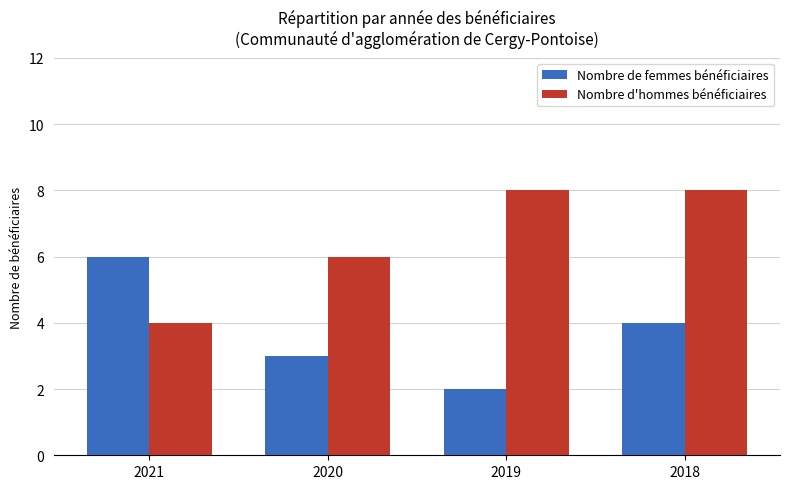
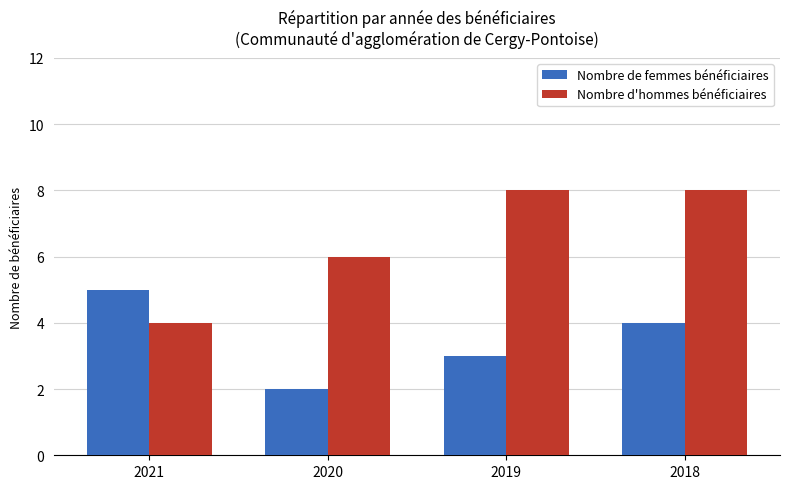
Nombre de femmes bénéficiaires, 2021: 6 -> 5
Nombre de femmes bénéficiaires, 2020: 3 -> 2
Nombre de femmes bénéficiaires, 2019: 2 -> 3
